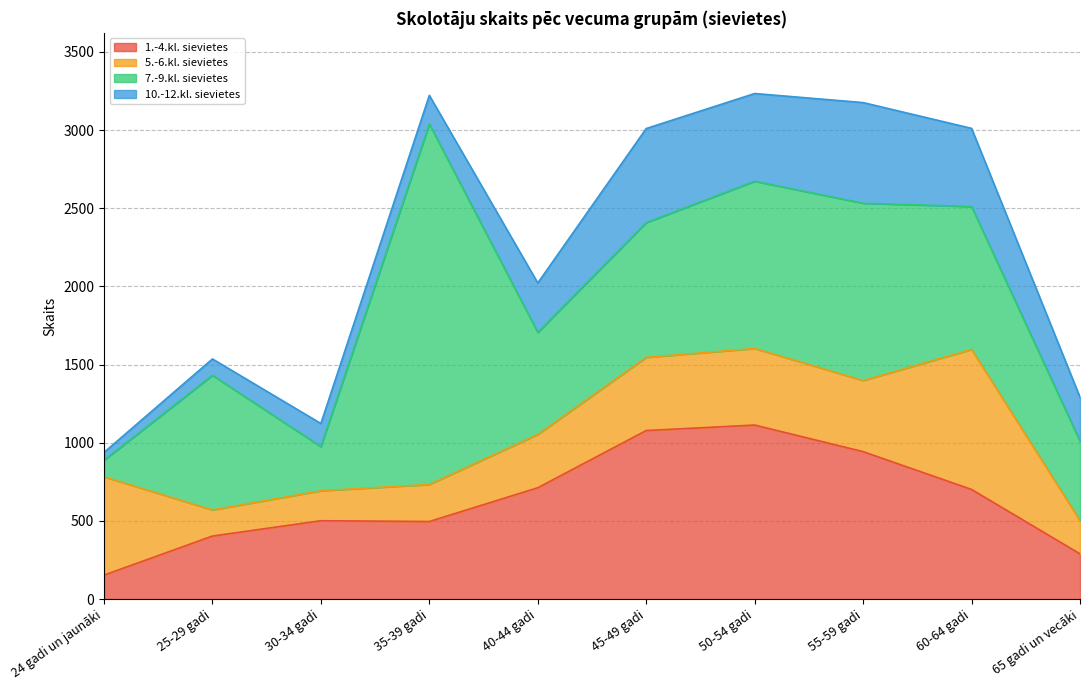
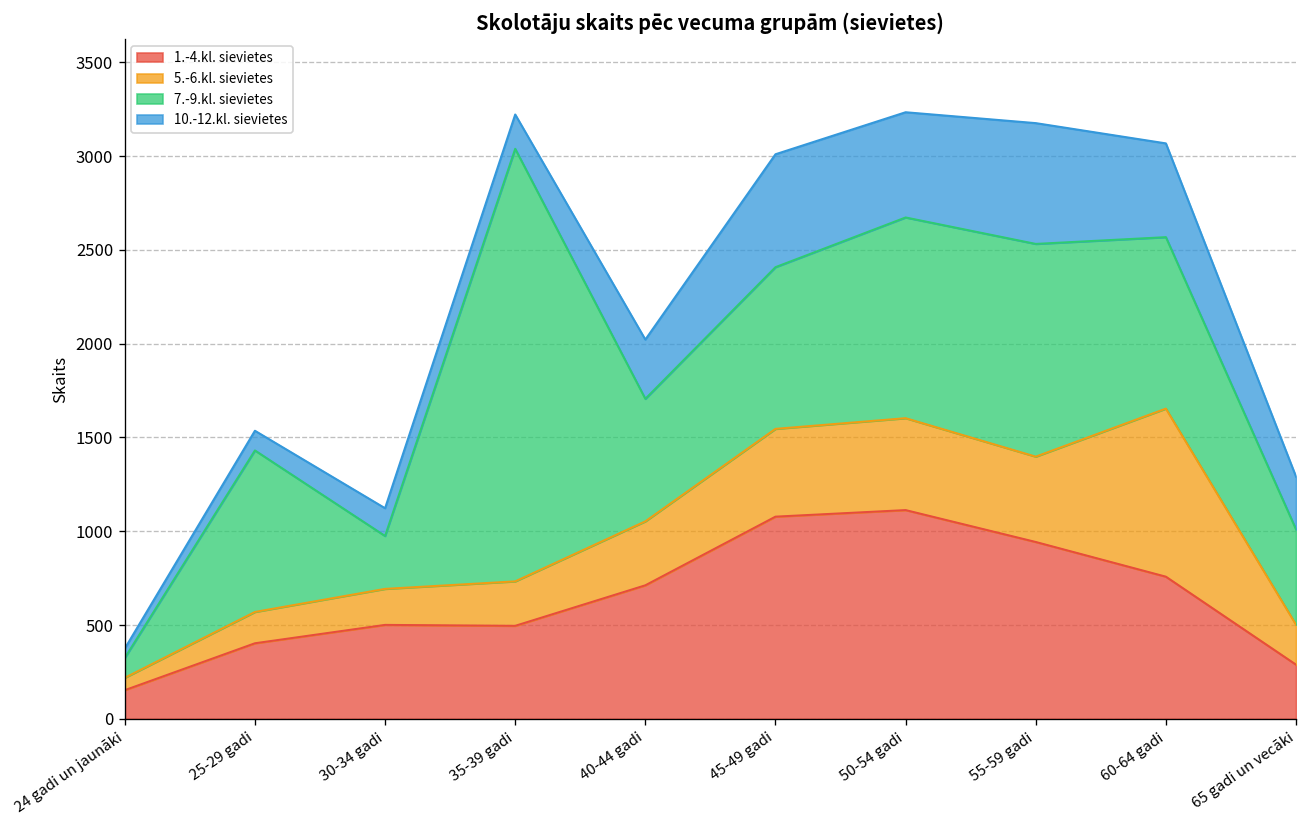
5.-6.kl. sievietes, 24 gadi un jaunāki: 630 -> 70
1.-4.kl. sievietes, 60-64 gadi: 700 -> 760
